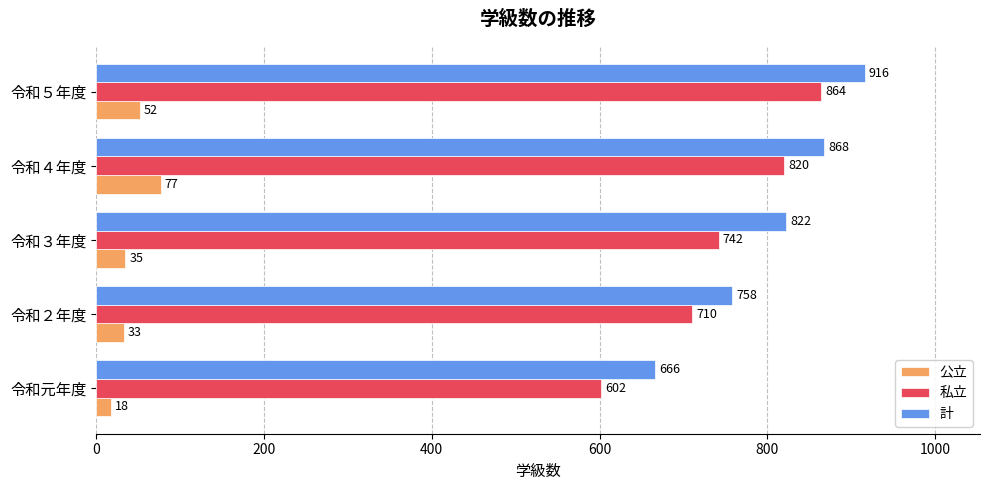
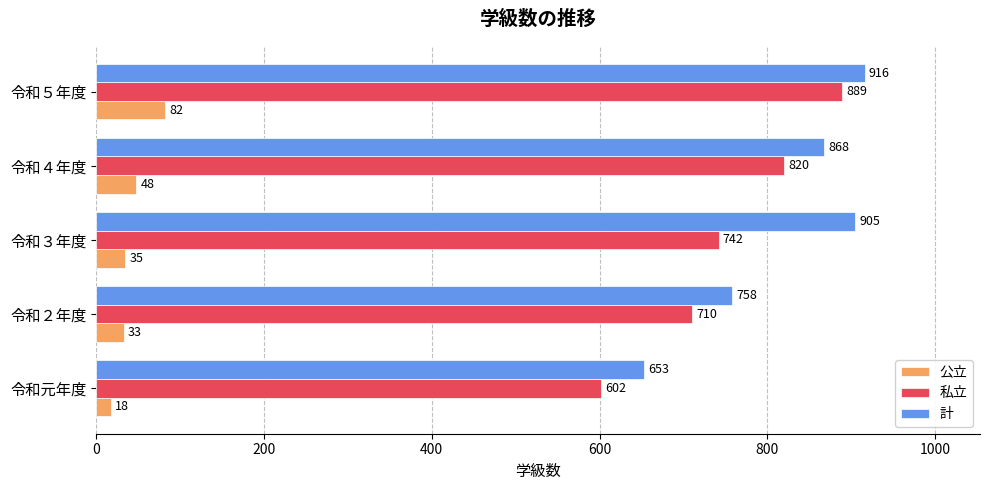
私立, 令和５年度: 864 -> 889
公立, 令和５年度: 52 -> 82
公立, 令和４年度: 77 -> 48
計, 令和３年度: 822 -> 905
計, 令和元年度: 666 -> 653
